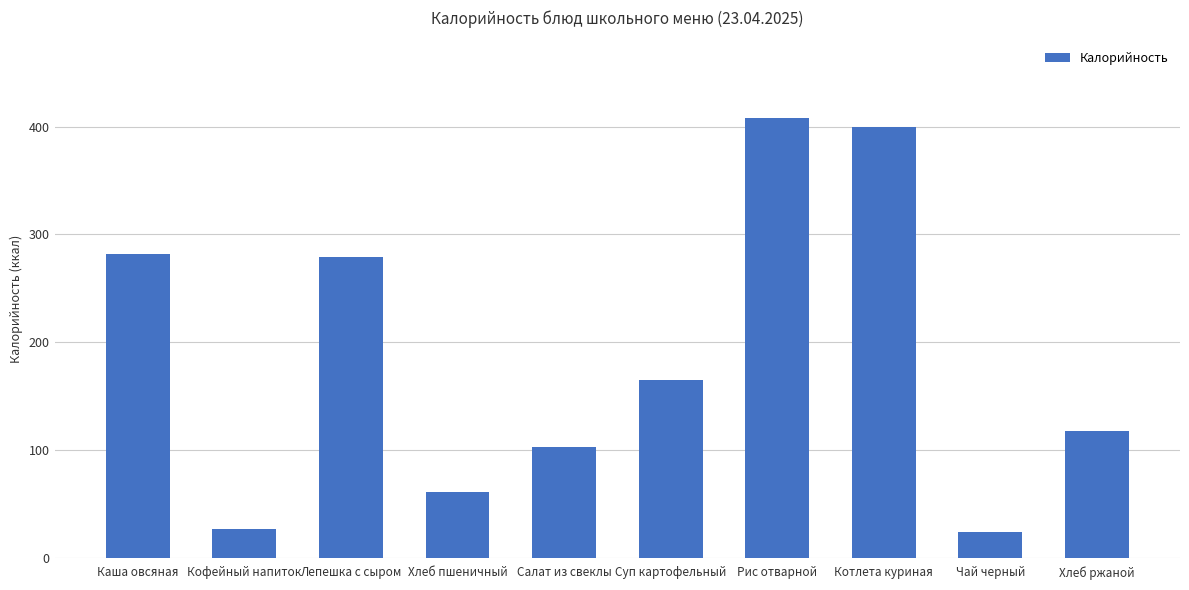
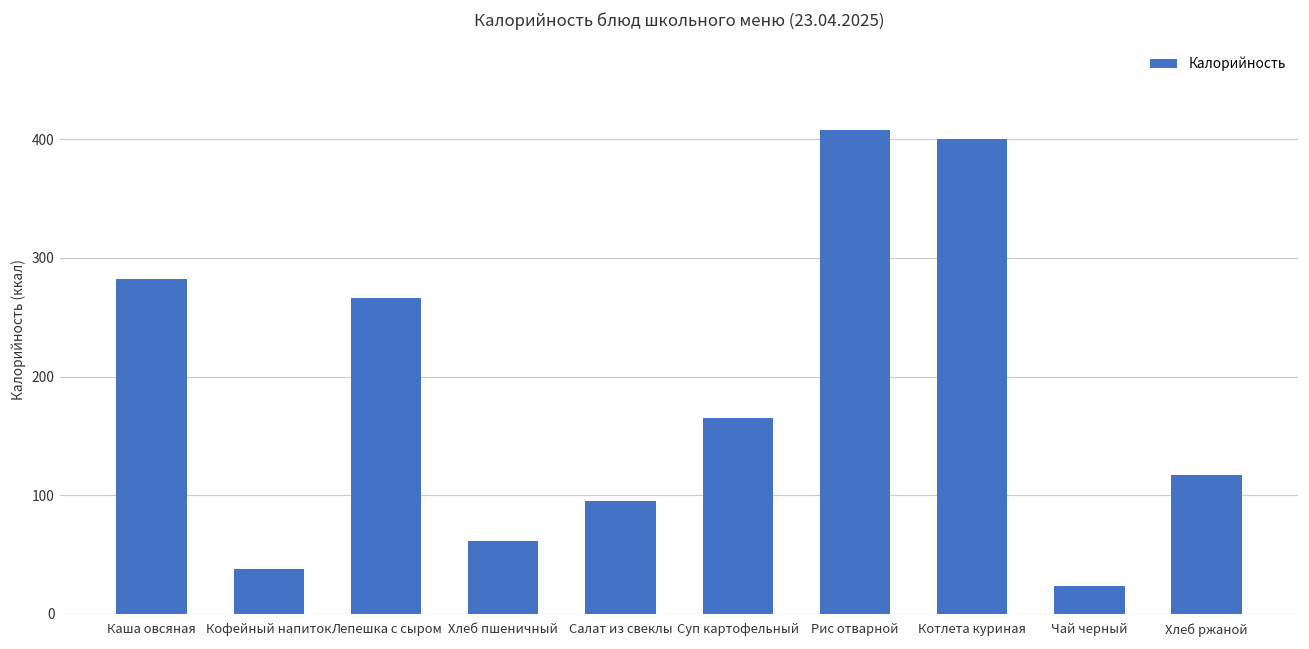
Кофейный напиток: 27 -> 38
Лепешка с сыром: 279 -> 266
Салат из свеклы: 103 -> 95
